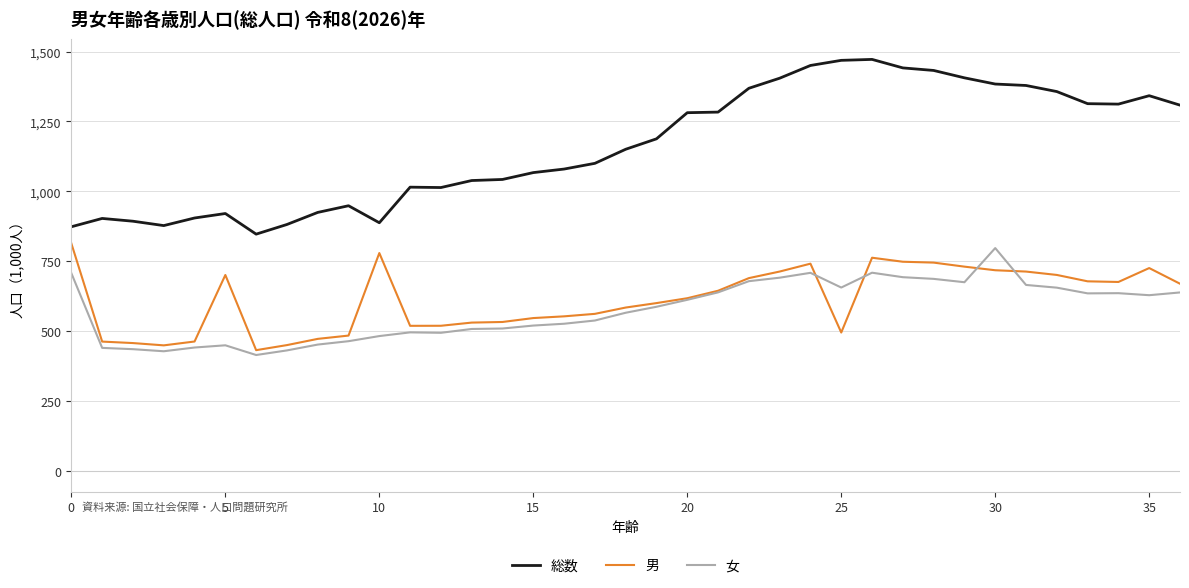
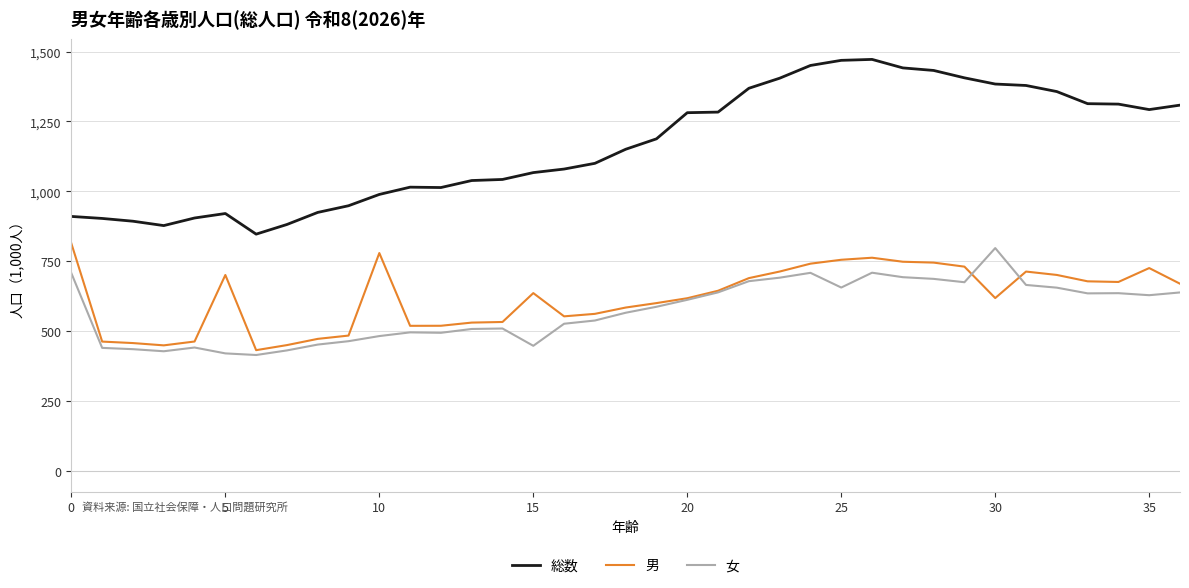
総数, 0: 870 -> 910
女, 5: 450 -> 420
総数, 10: 890 -> 990
男, 15: 550 -> 640
女, 15: 520 -> 450
男, 25: 500 -> 760
男, 30: 720 -> 620
総数, 35: 1,340 -> 1,290
